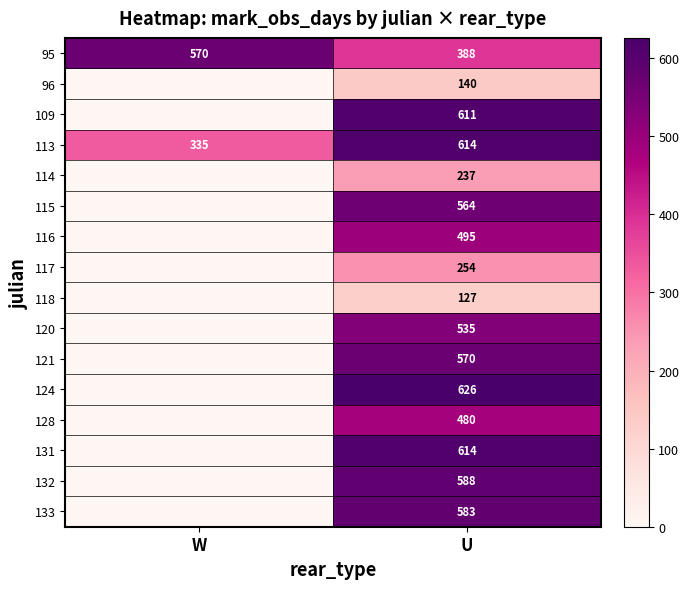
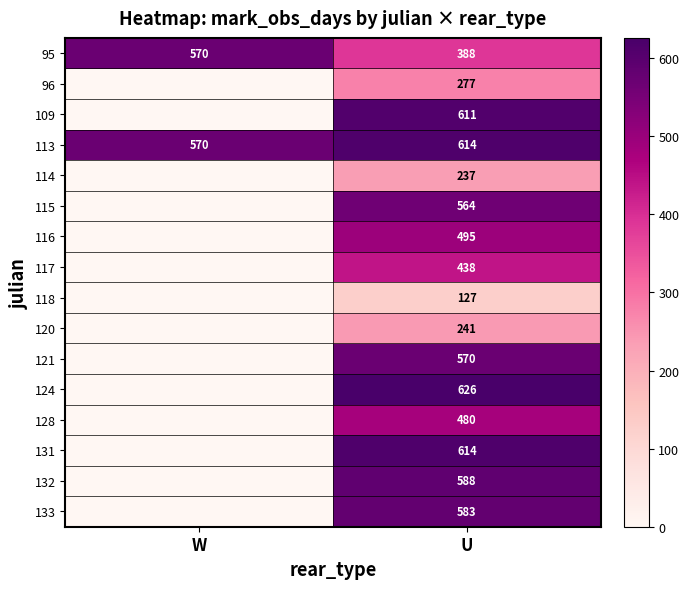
96, U: 140 -> 277
113, W: 335 -> 570
117, U: 254 -> 438
120, U: 535 -> 241
